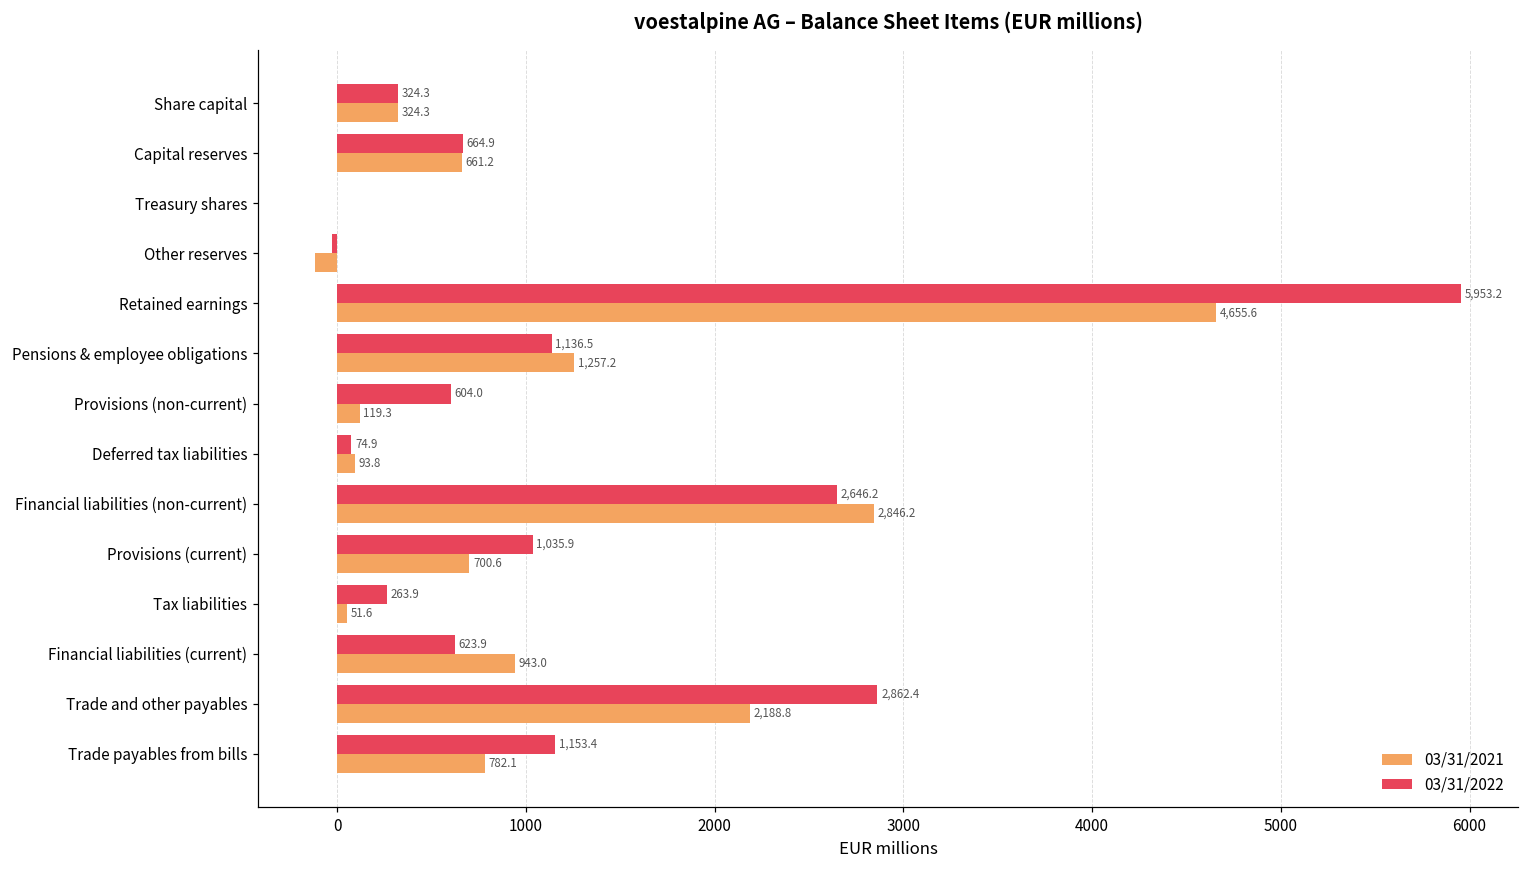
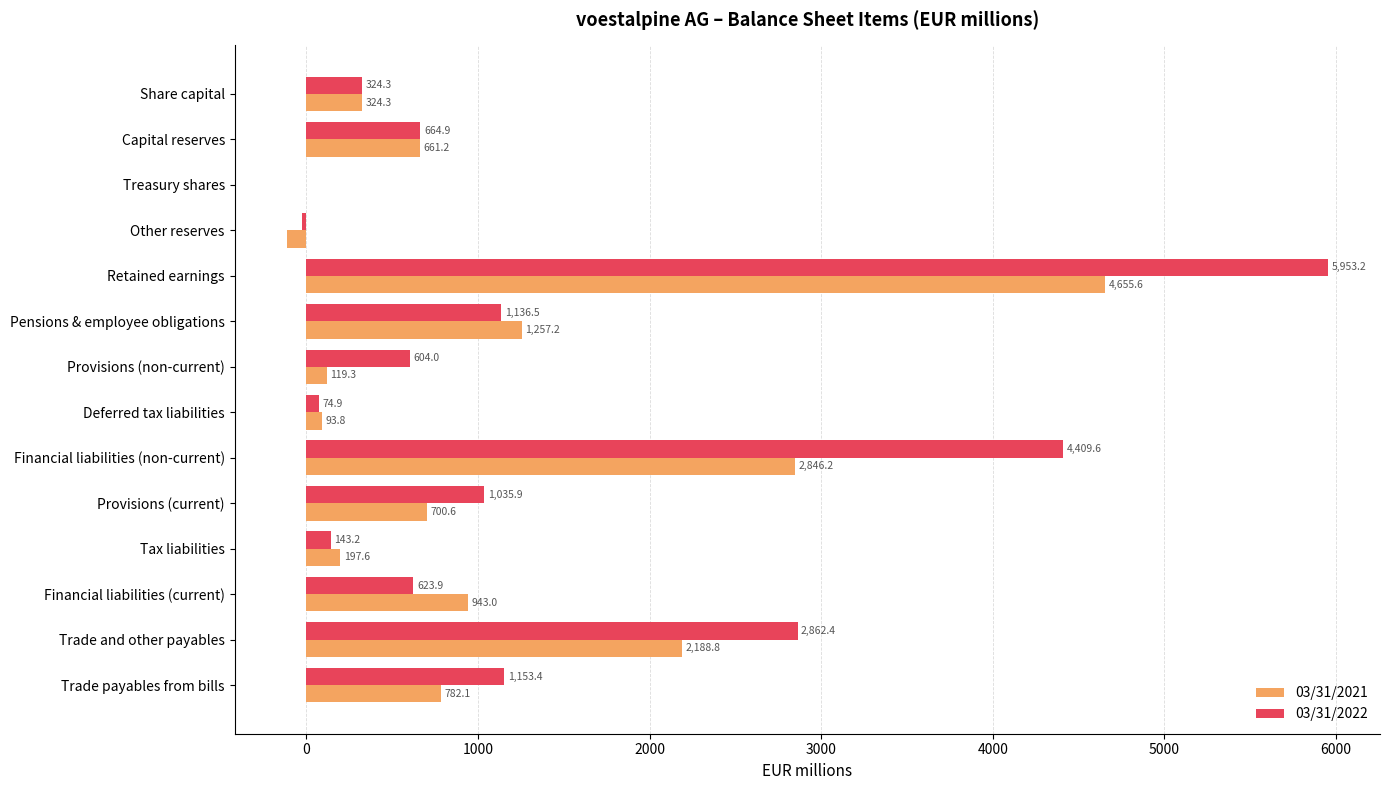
03/31/2022, Financial liabilities (non-current): 2,646.2 -> 4,409.6
03/31/2022, Tax liabilities: 263.9 -> 143.2
03/31/2021, Tax liabilities: 51.6 -> 197.6
